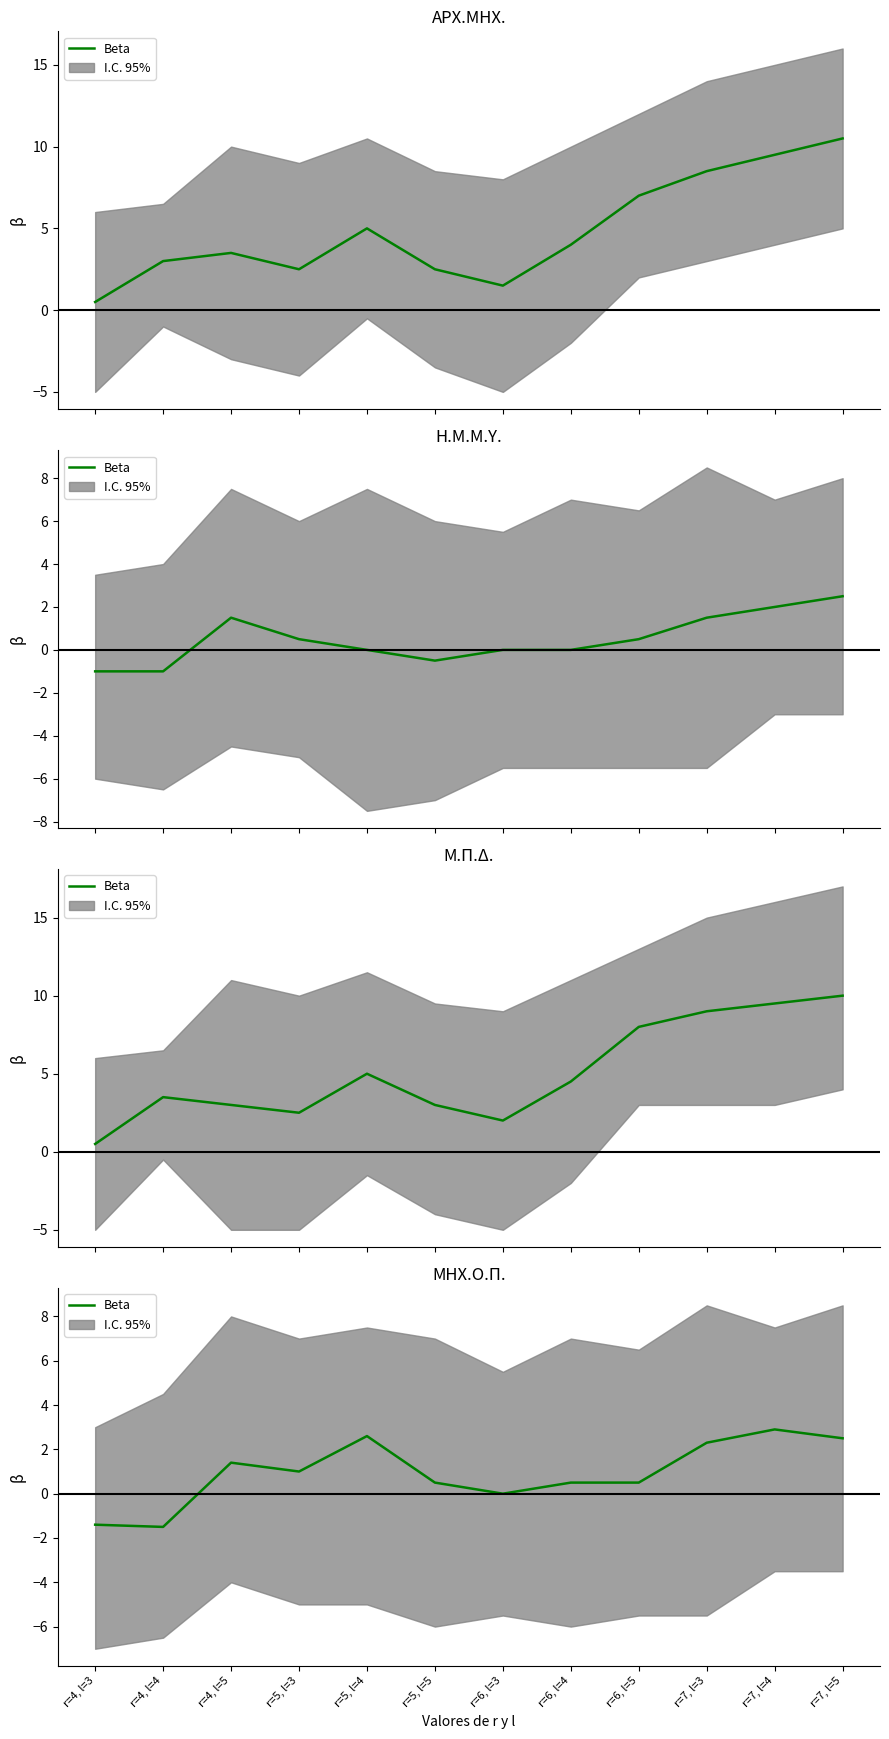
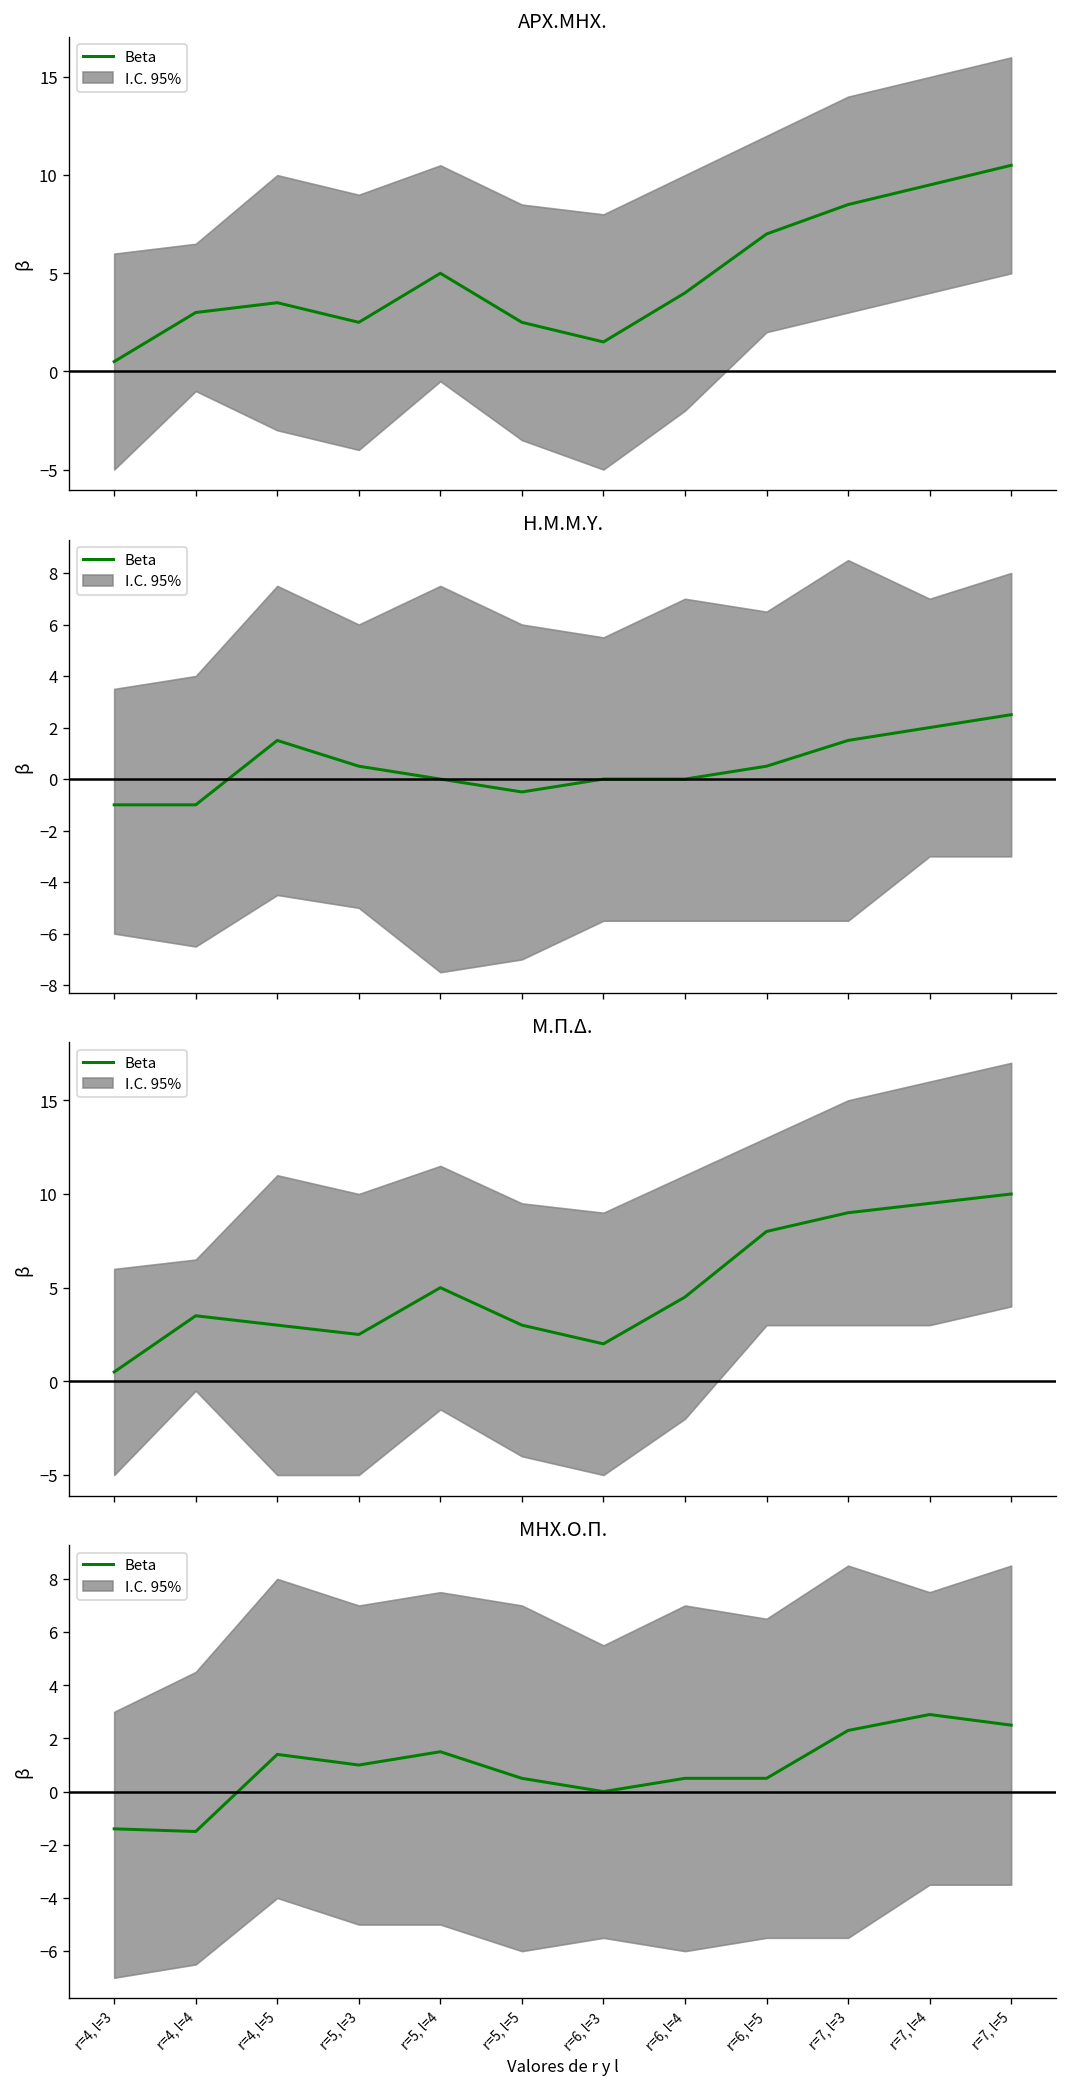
ΜΗΧ.Ο.Π., Beta, r=5, l=4: 2.6 -> 1.5
